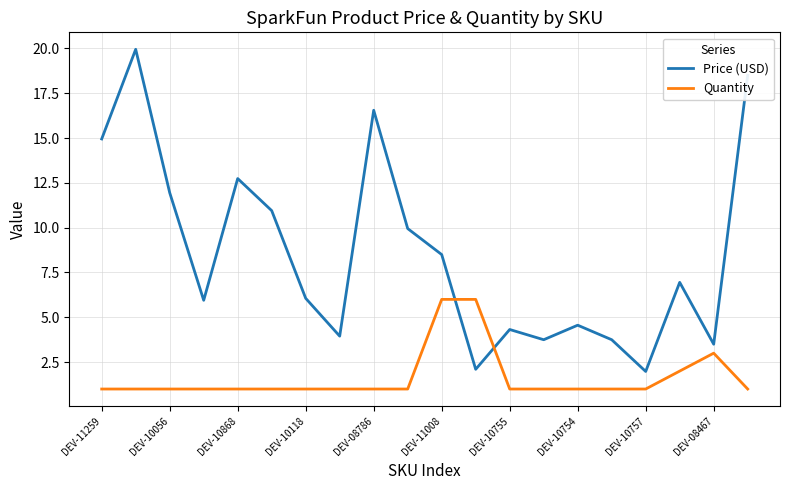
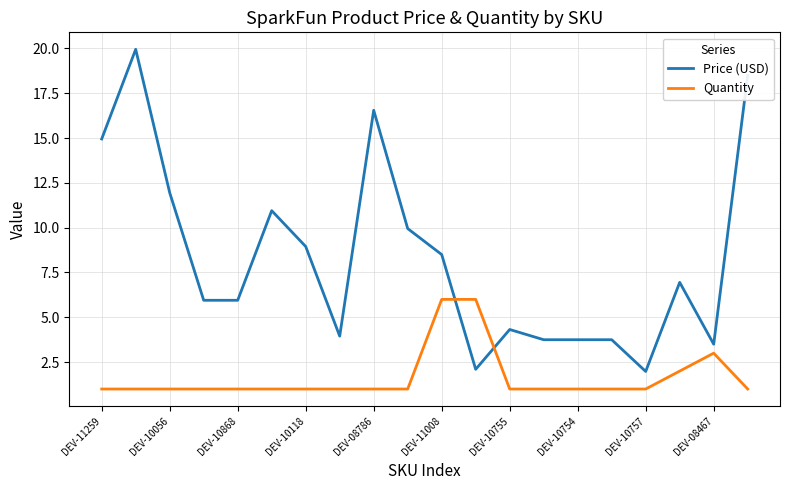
Price (USD), DEV-10868: 12.7 -> 6.0
Price (USD), DEV-10118: 6.1 -> 9.0
Price (USD), DEV-10754: 4.6 -> 3.8
